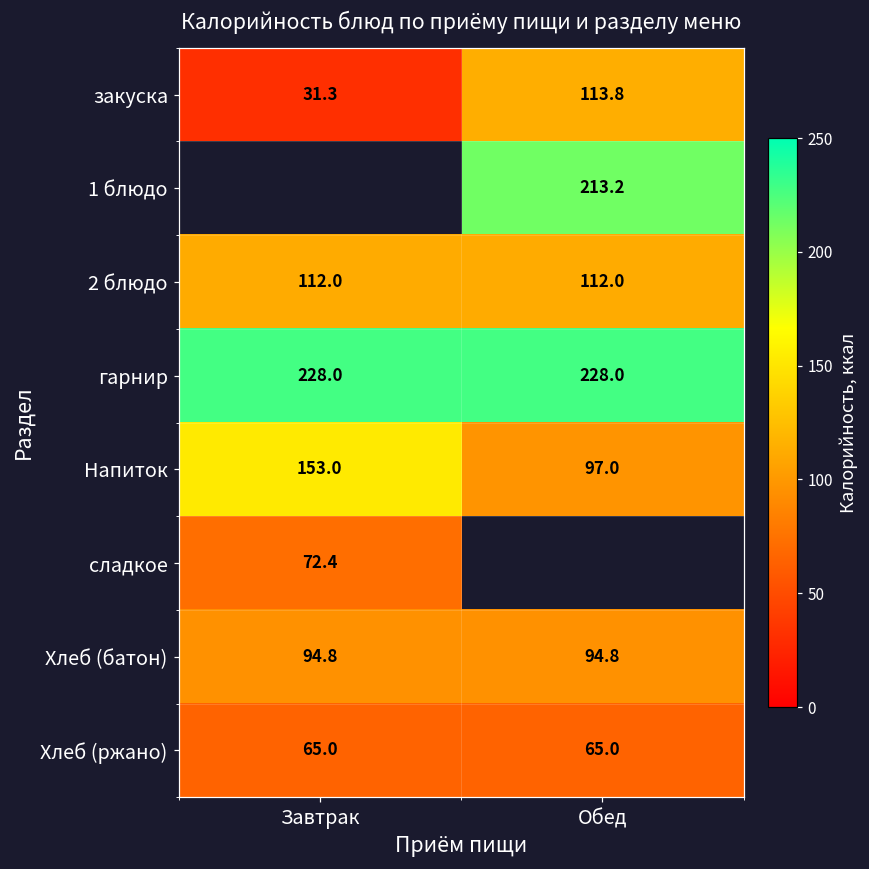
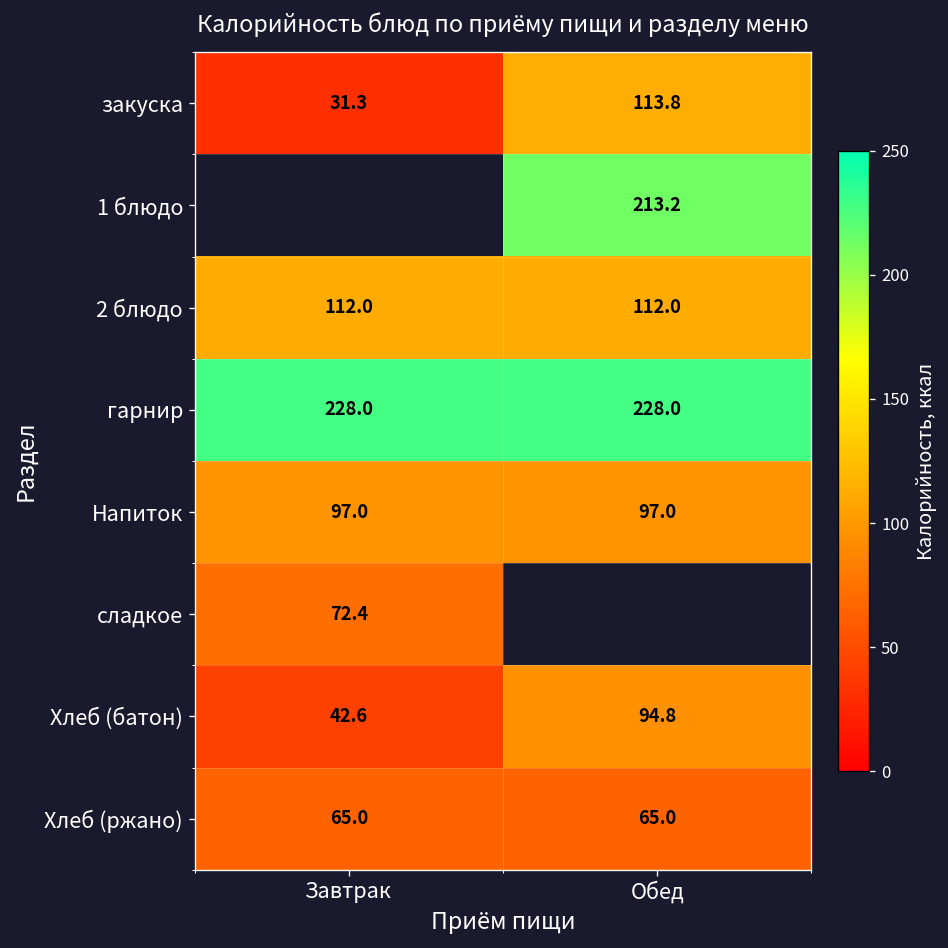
Напиток, Завтрак: 153.0 -> 97.0
Хлеб (батон), Завтрак: 94.8 -> 42.6
